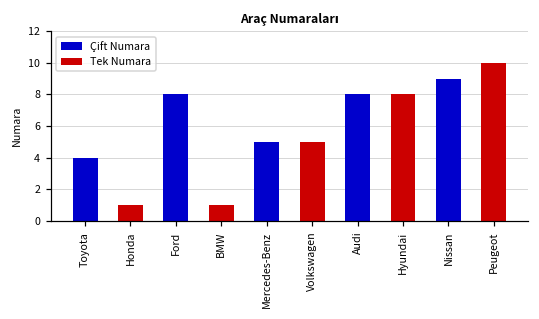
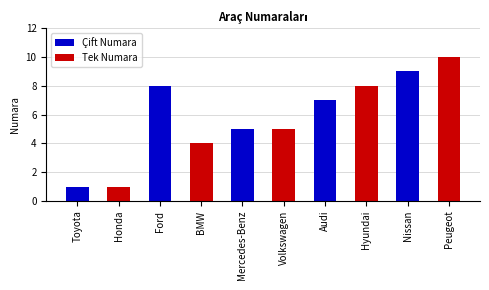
Toyota: 4 -> 1
BMW: 1 -> 4
Audi: 8 -> 7
